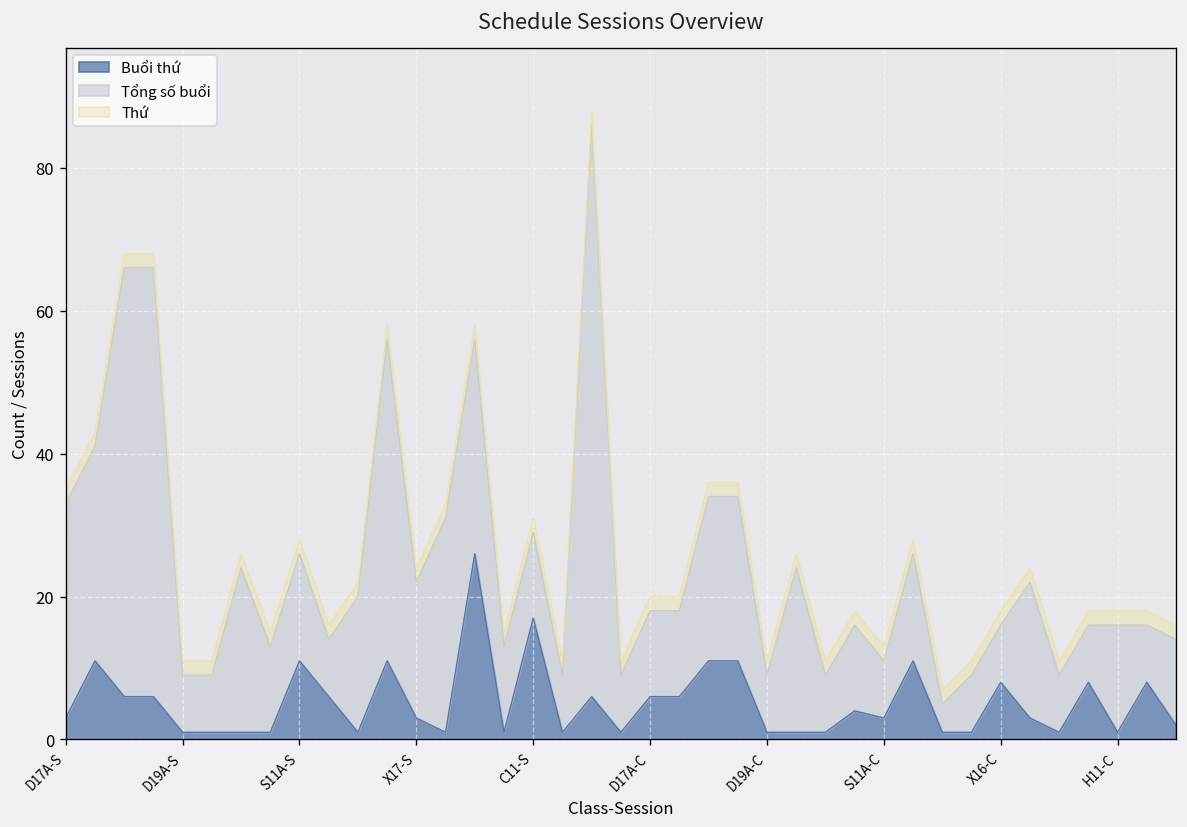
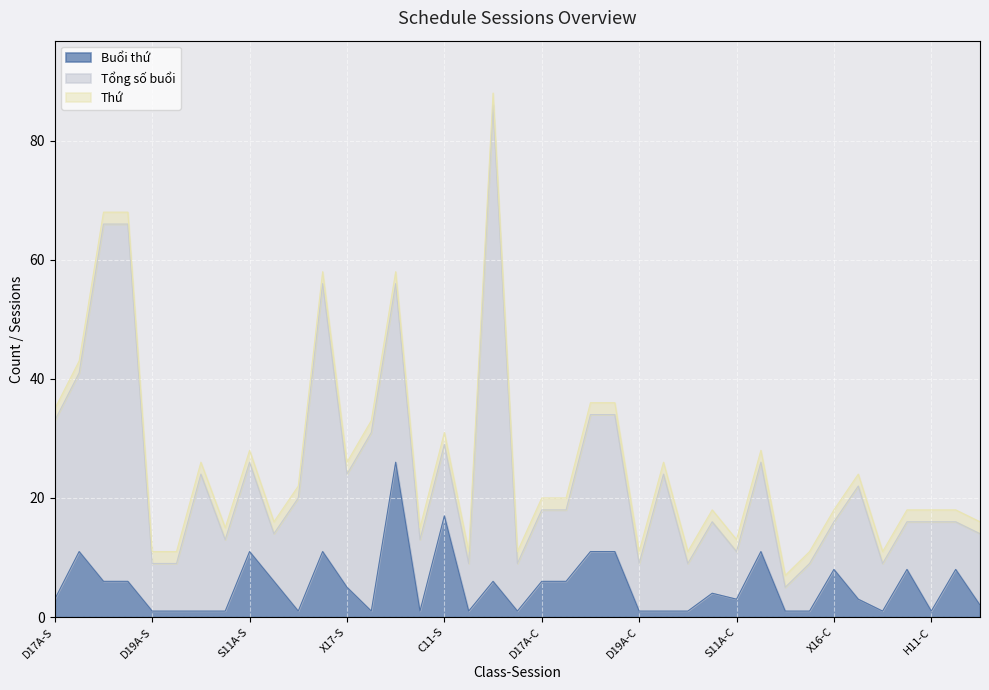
Buổi thứ, X17-S: 3 -> 5
